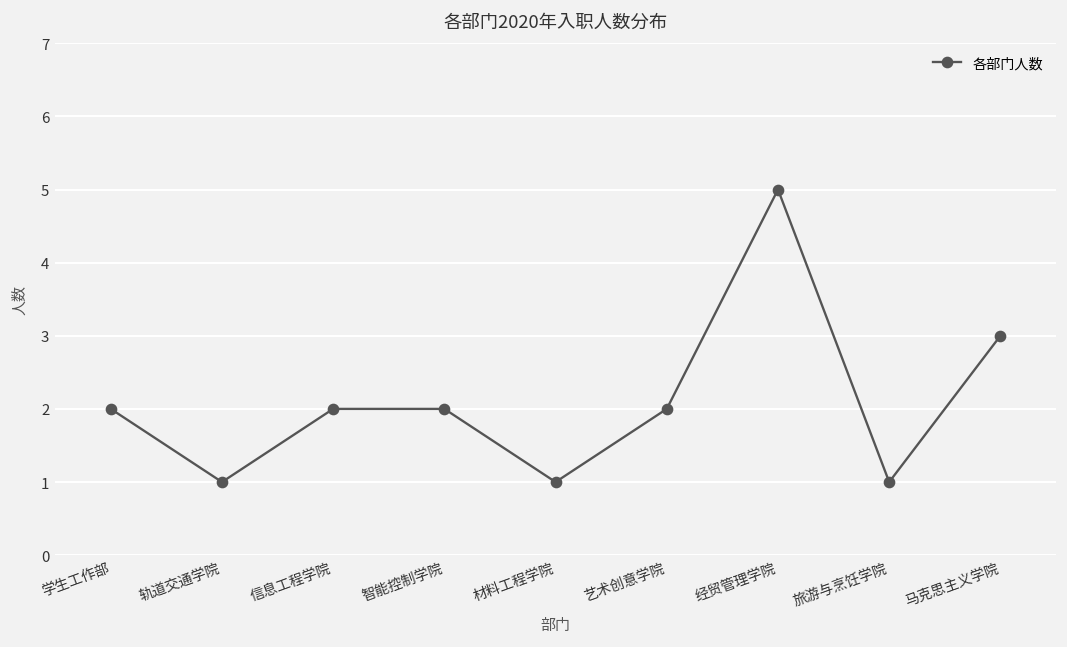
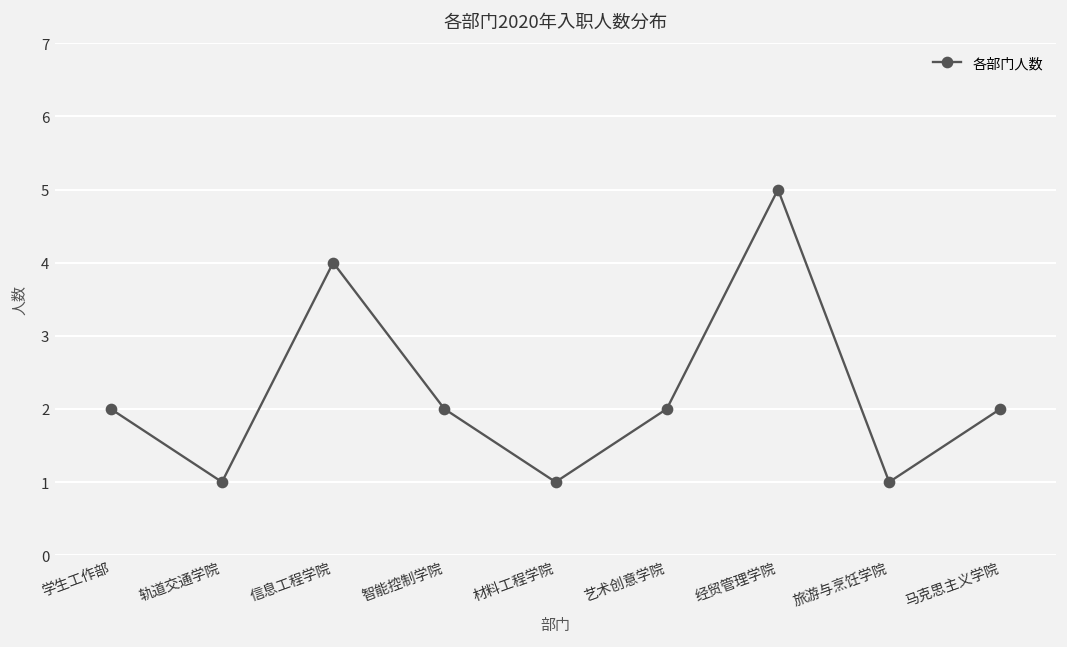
信息工程学院: 2 -> 4
马克思主义学院: 3 -> 2
